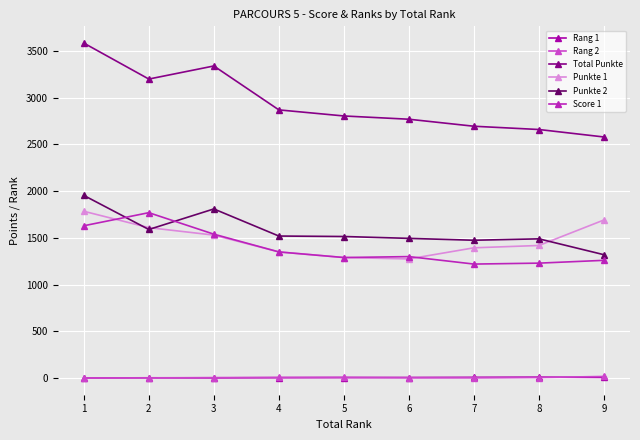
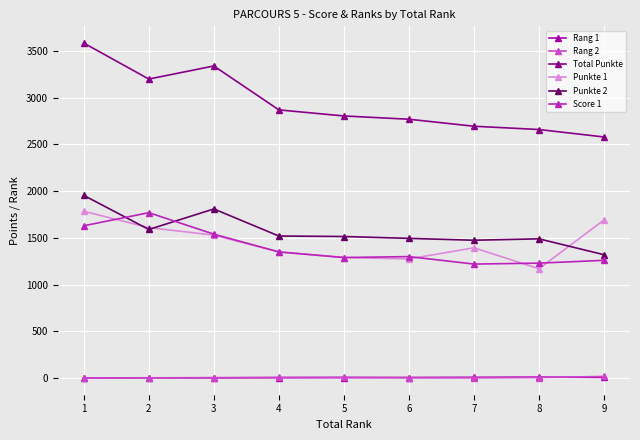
Punkte 1, 8: 1400 -> 1200
